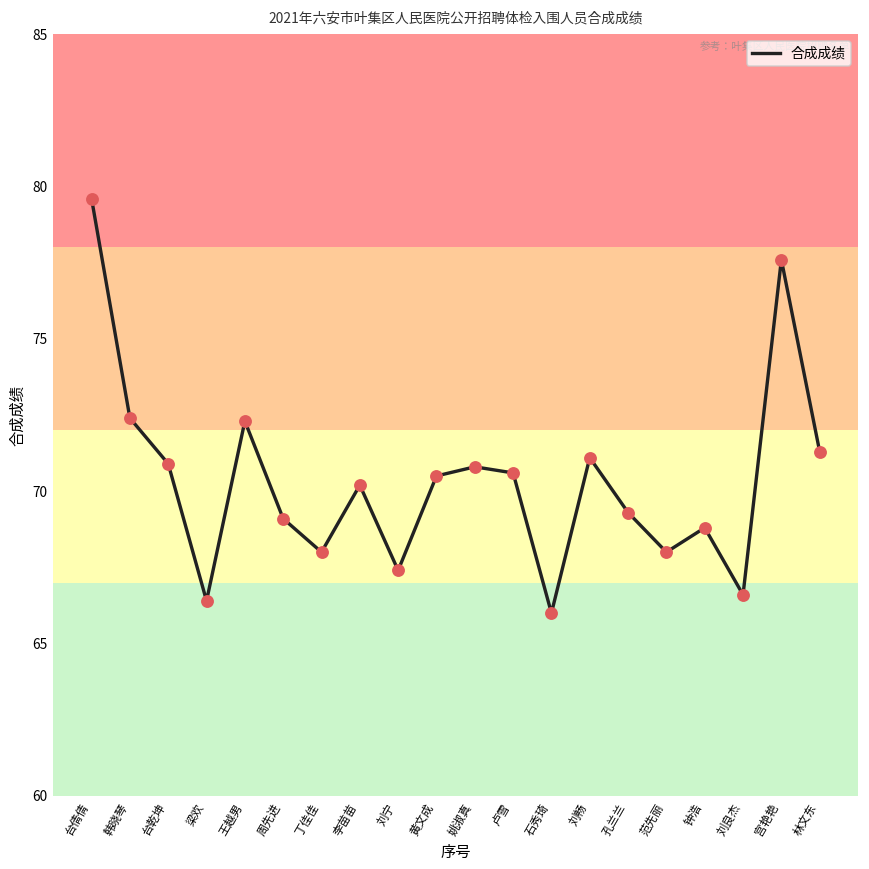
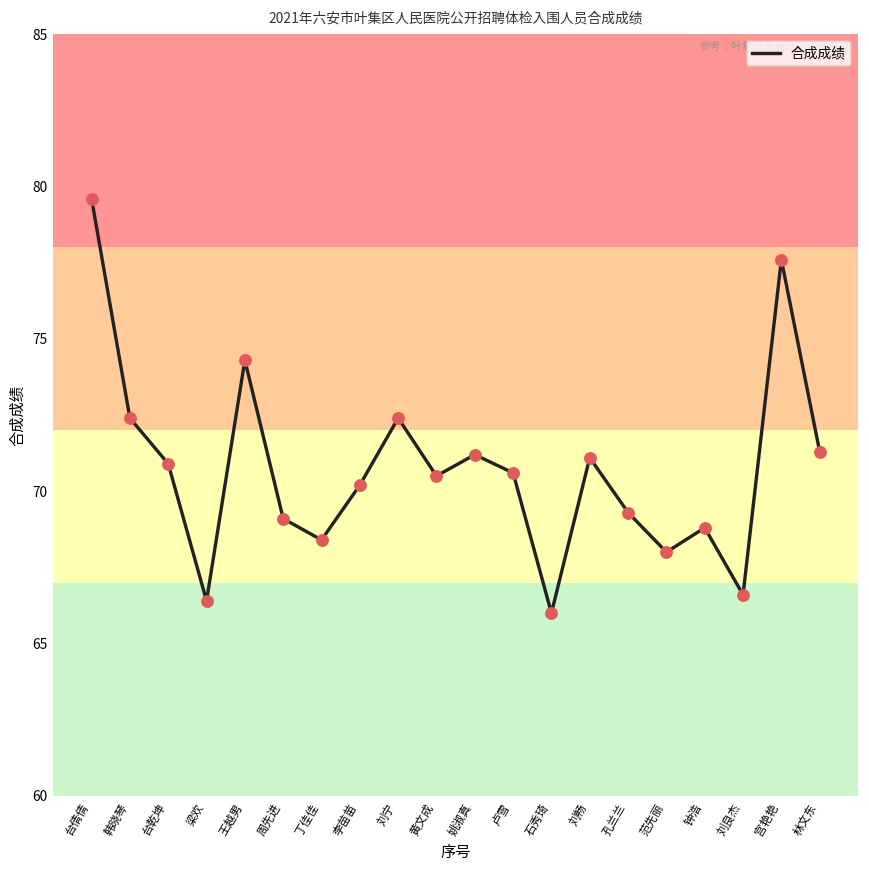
王越男: 72.3 -> 74.3
丁佳佳: 68.0 -> 68.4
刘宁: 67.4 -> 72.4
姚淑真: 70.8 -> 71.2
